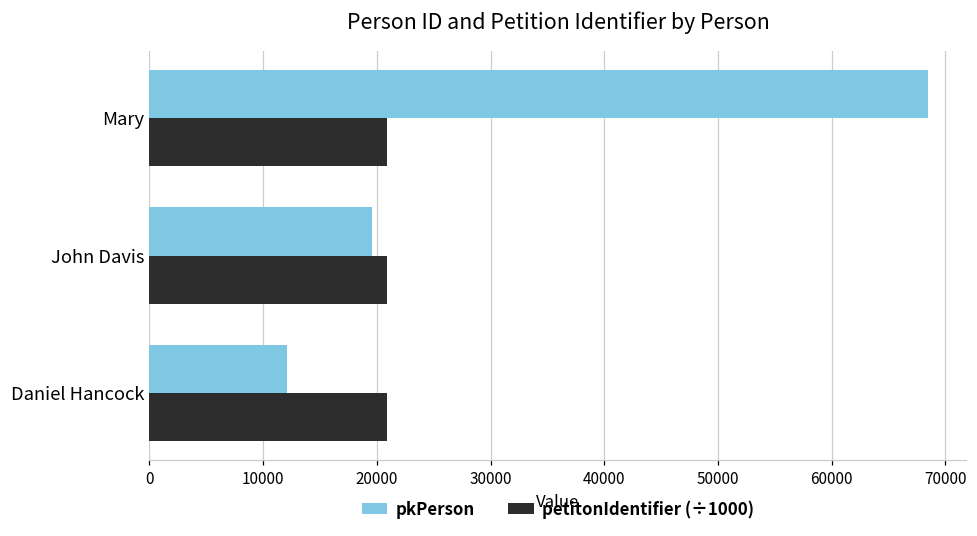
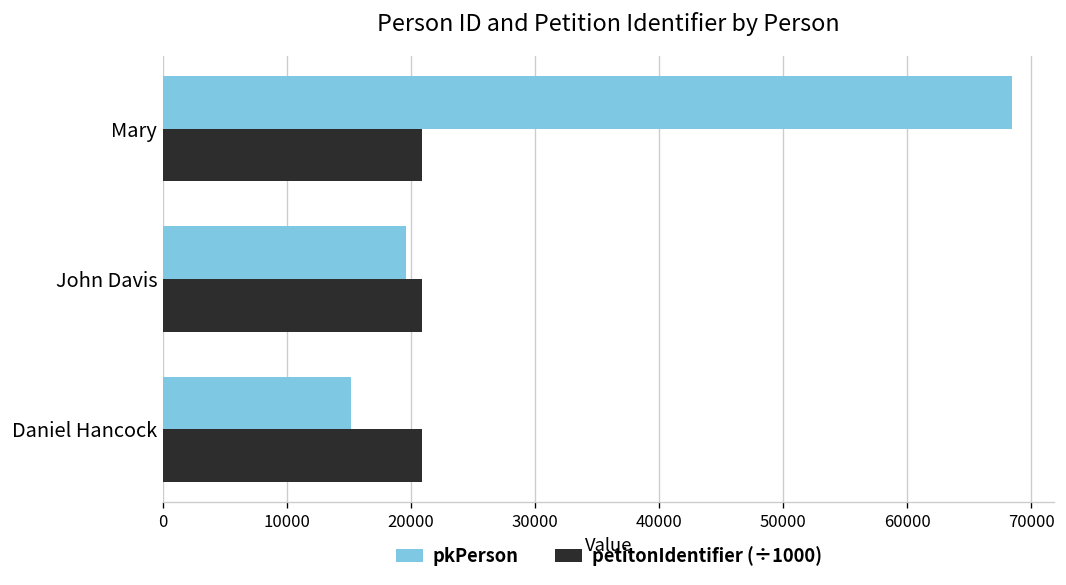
pkPerson, Daniel Hancock: 12100 -> 15100
